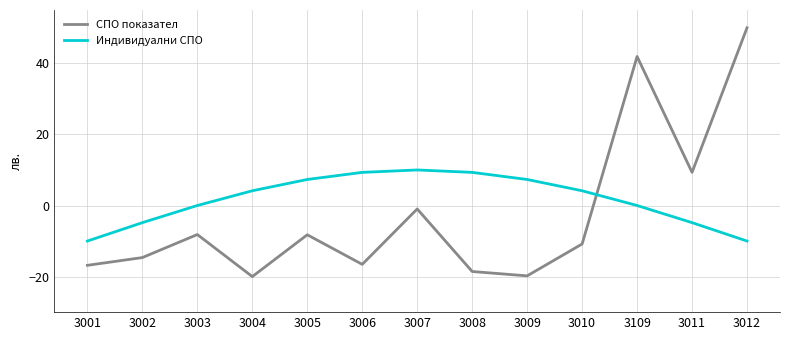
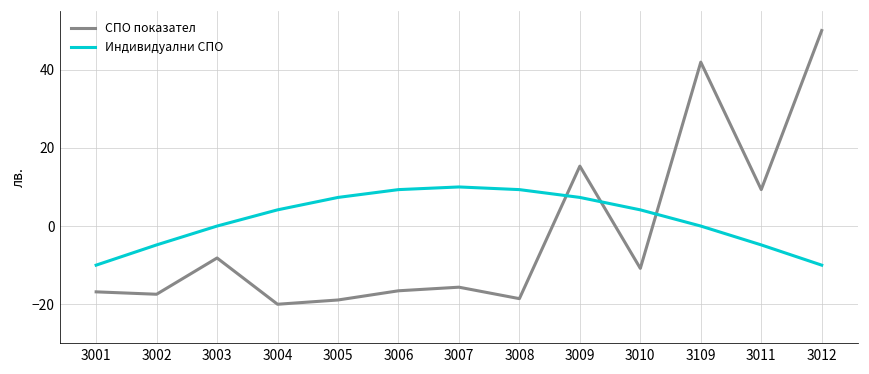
СПО показател, 3002: -15 -> -17
СПО показател, 3005: -8 -> -19
СПО показател, 3007: -1 -> -16
СПО показател, 3009: -20 -> 15
